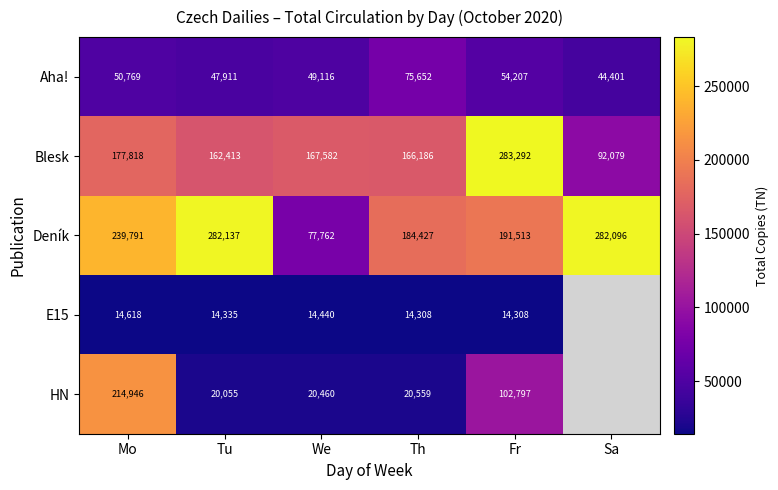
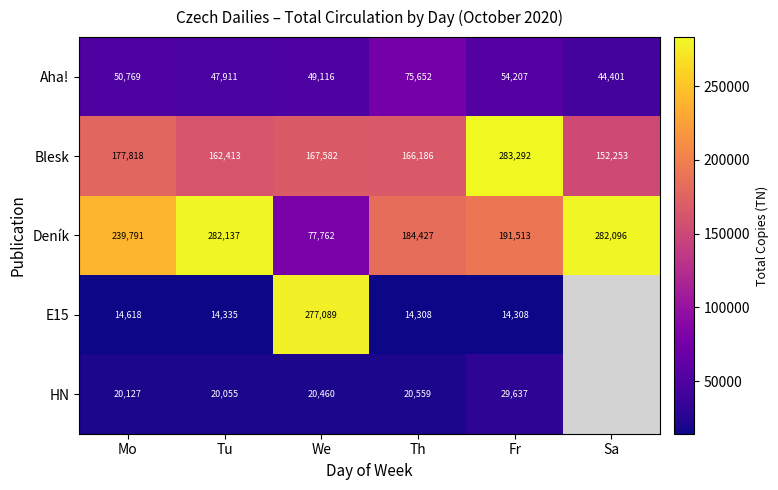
Blesk, Sa: 92,079 -> 152,253
E15, We: 14,440 -> 277,089
HN, Mo: 214,946 -> 20,127
HN, Fr: 102,797 -> 29,637
